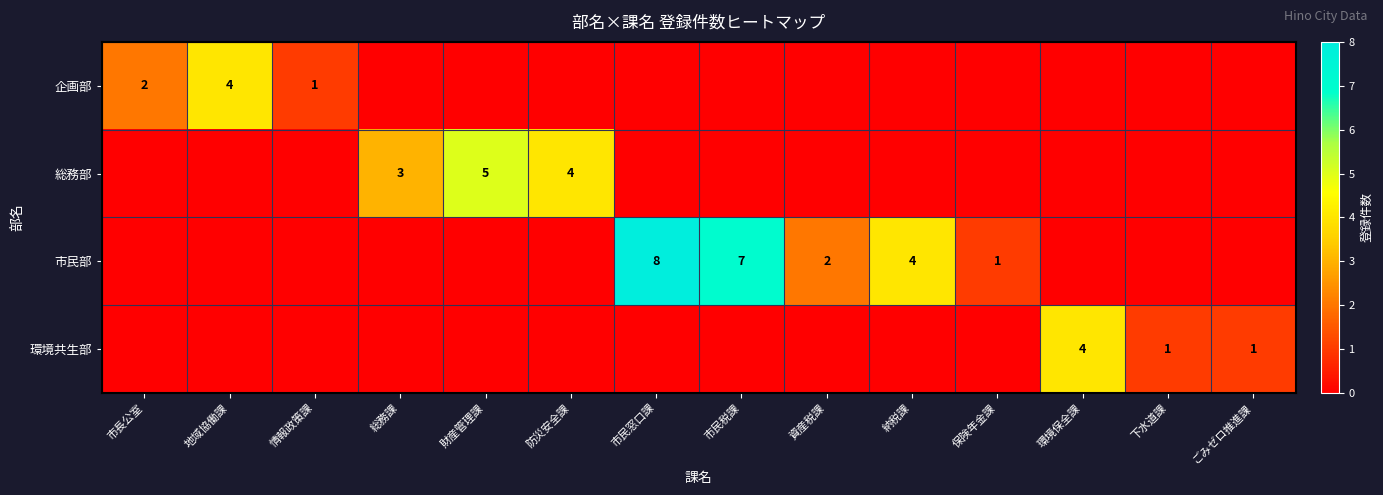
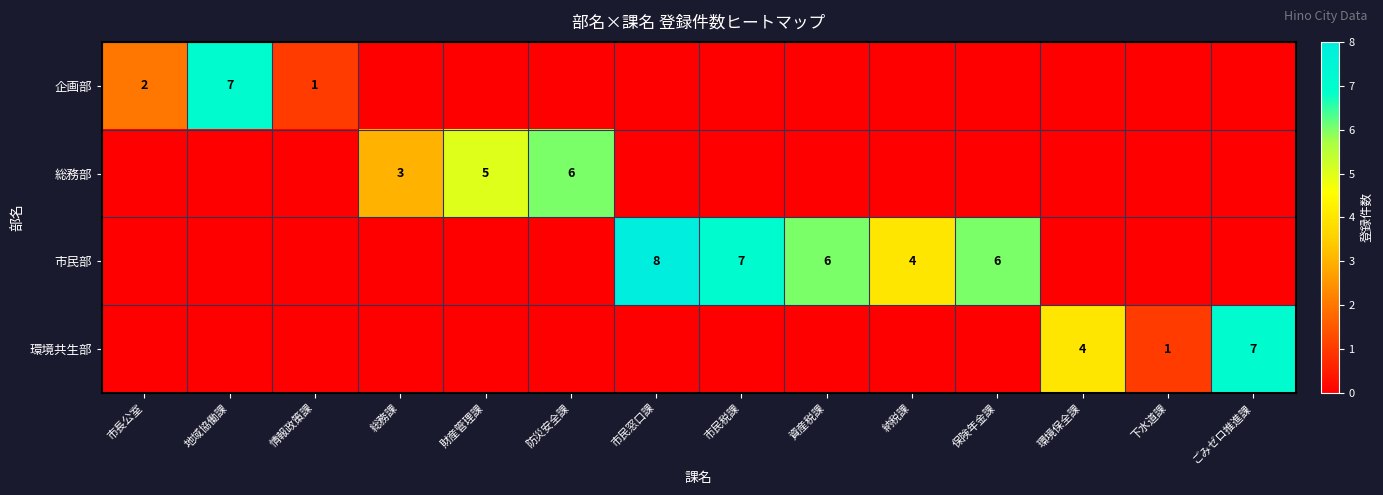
企画部, 地域協働課: 4 -> 7
総務部, 防災安全課: 4 -> 6
市民部, 資産税課: 2 -> 6
市民部, 保険年金課: 1 -> 6
環境共生部, ごみゼロ推進課: 1 -> 7
